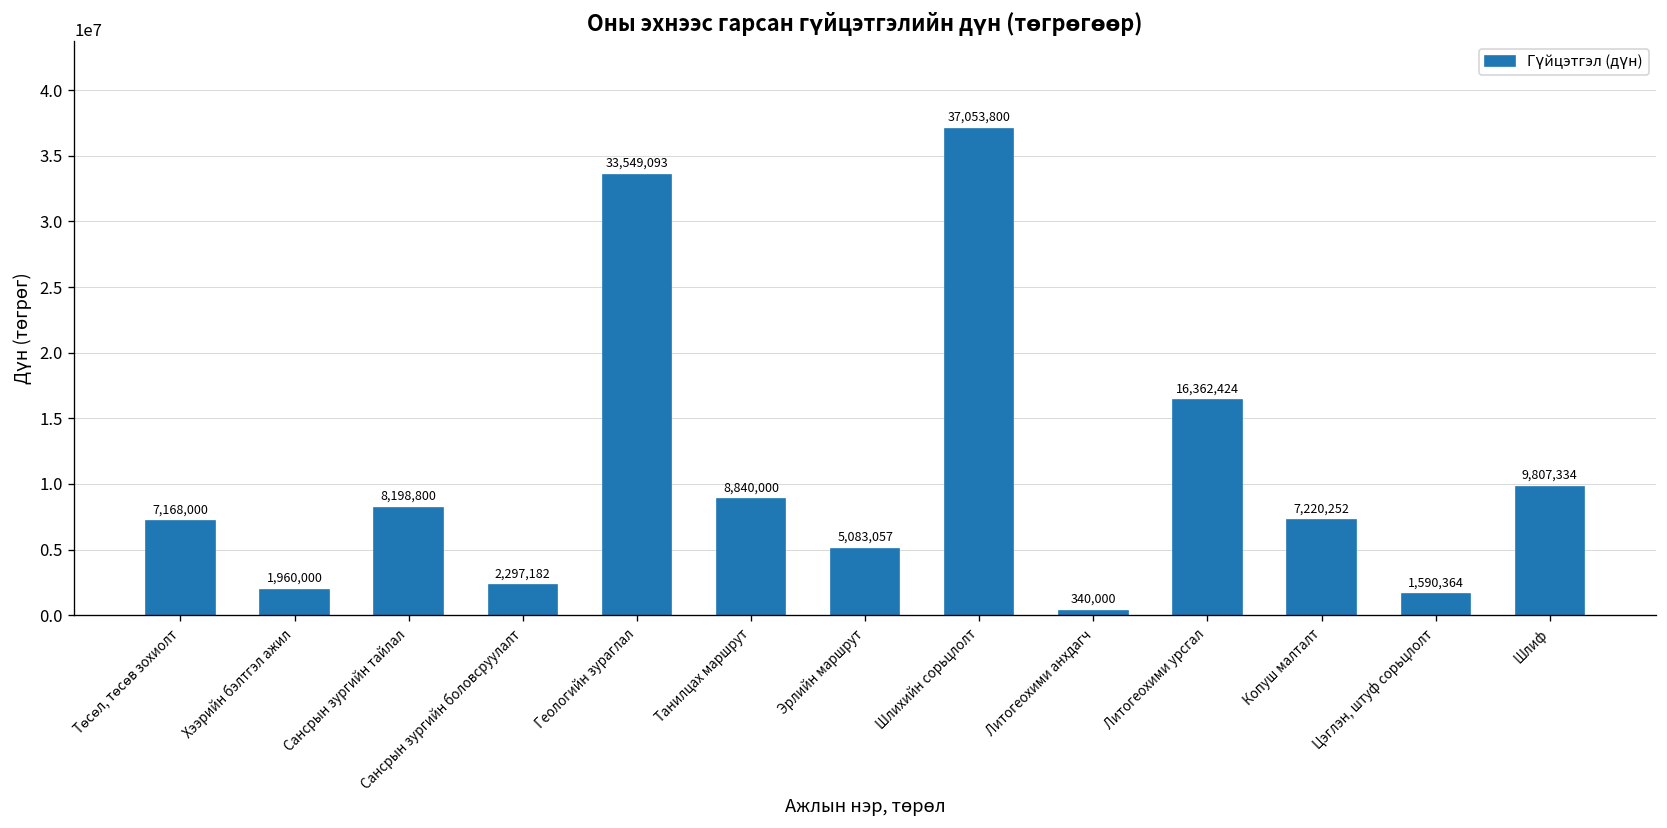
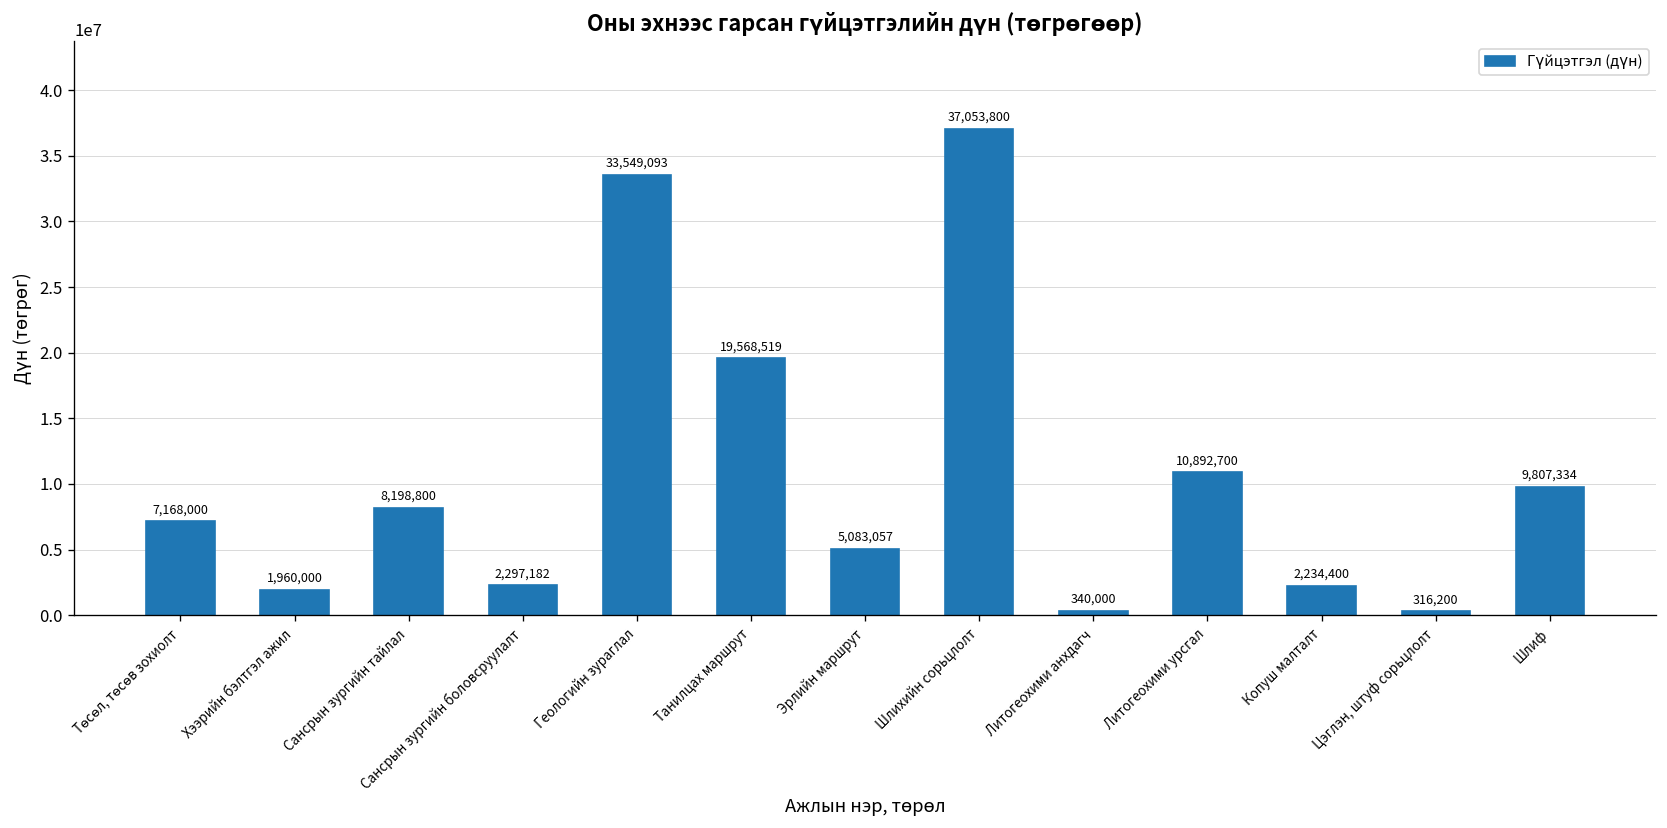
Танилцах маршрут: 8,840,000 -> 19,568,519
Литогеохими урсгал: 16,362,424 -> 10,892,700
Копуш малталт: 7,220,252 -> 2,234,400
Цэглэн, штуф сорьцлолт: 1,590,364 -> 316,200
